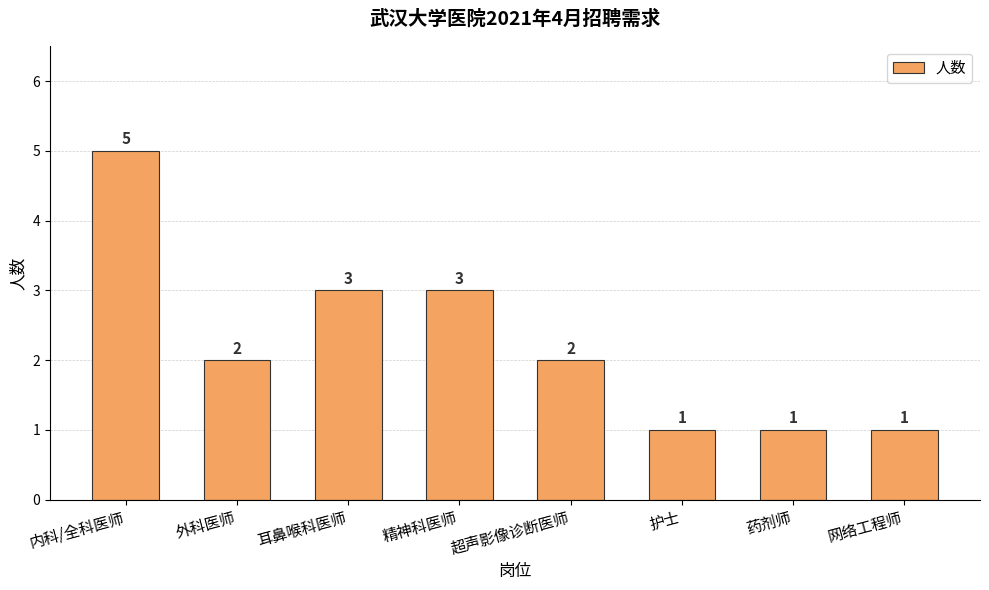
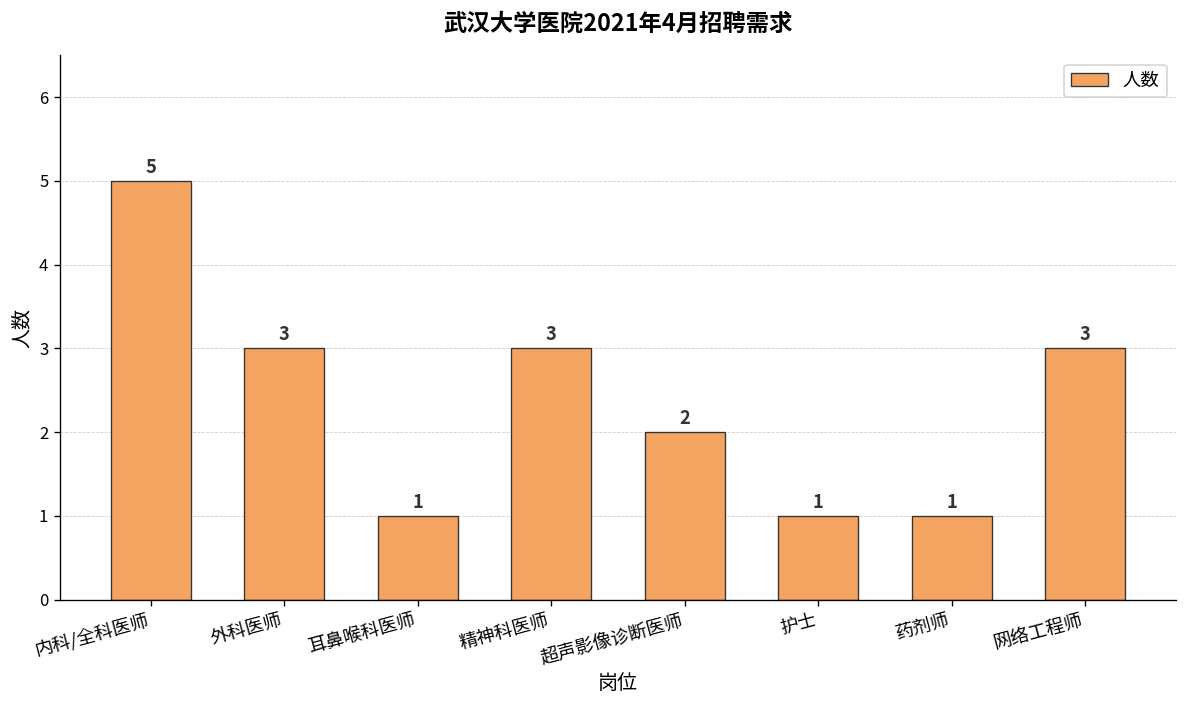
外科医师: 2 -> 3
耳鼻喉科医师: 3 -> 1
网络工程师: 1 -> 3
